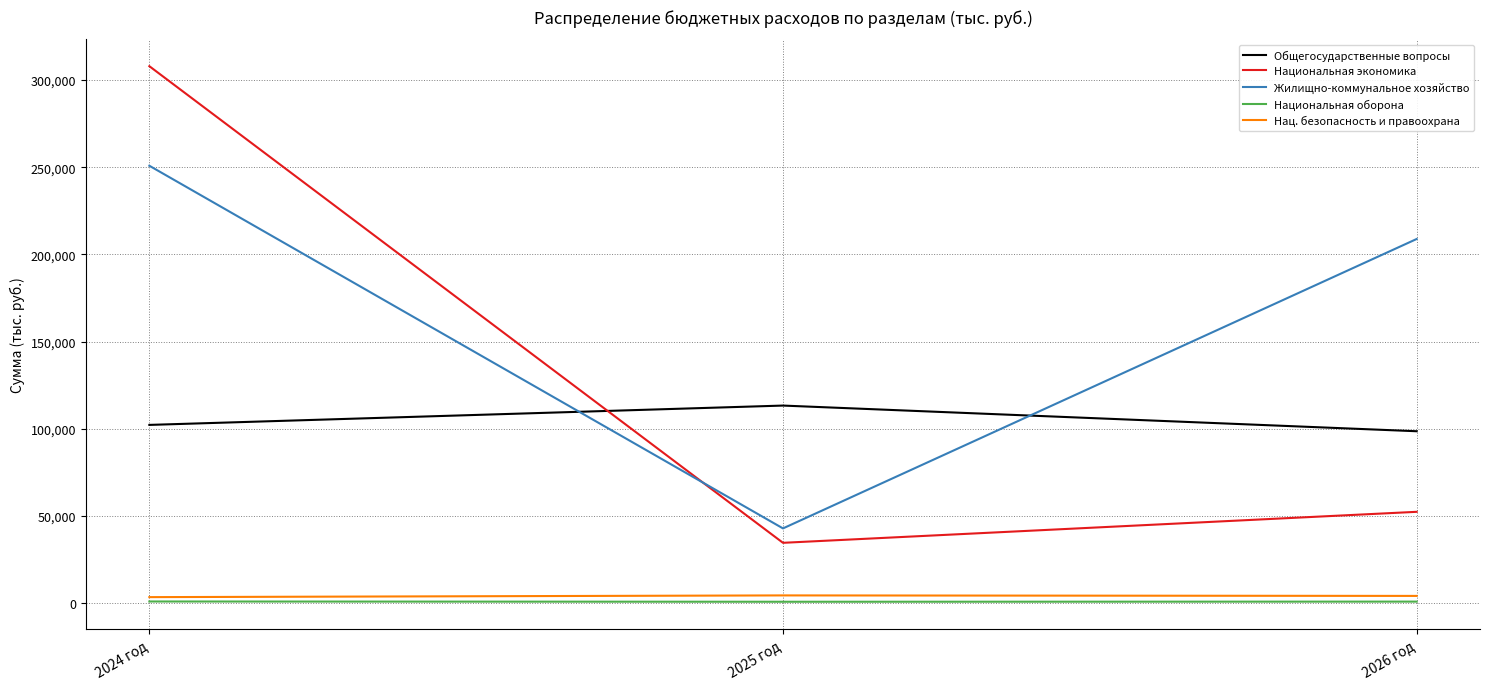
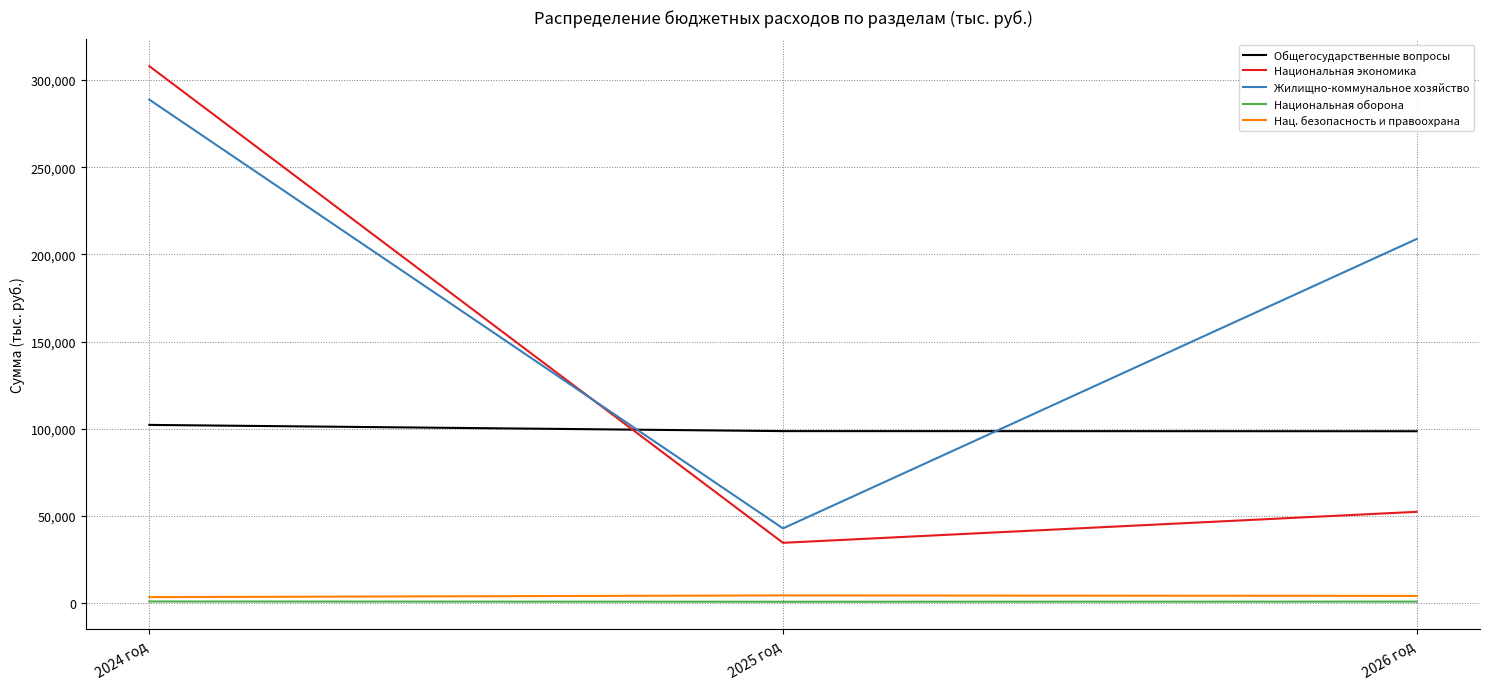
Жилищно-коммунальное хозяйство, 2024 год: 251,000 -> 289,000
Общегосударственные вопросы, 2025 год: 113,000 -> 99,000
